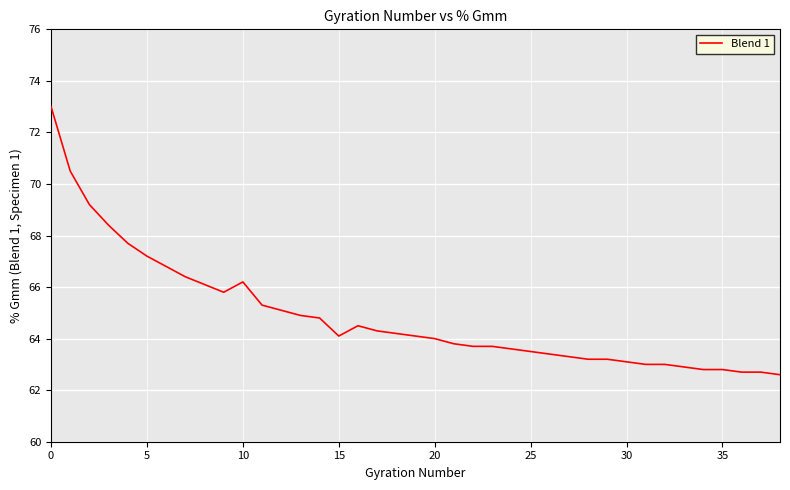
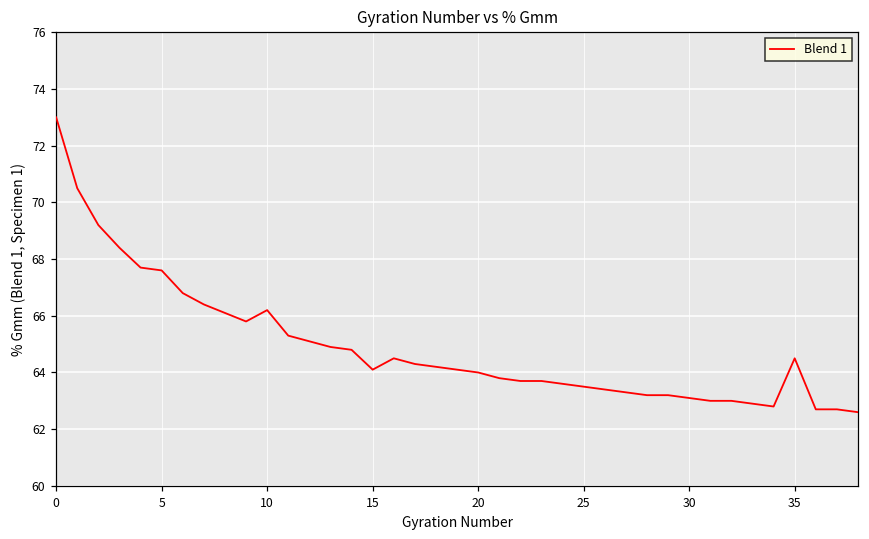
5: 67.2 -> 67.6
35: 62.8 -> 64.5
